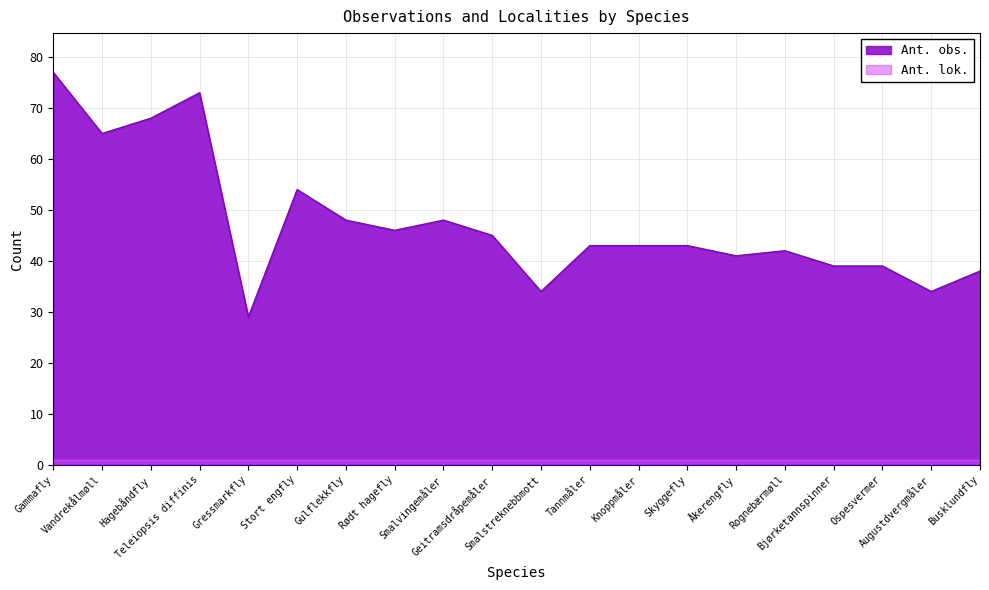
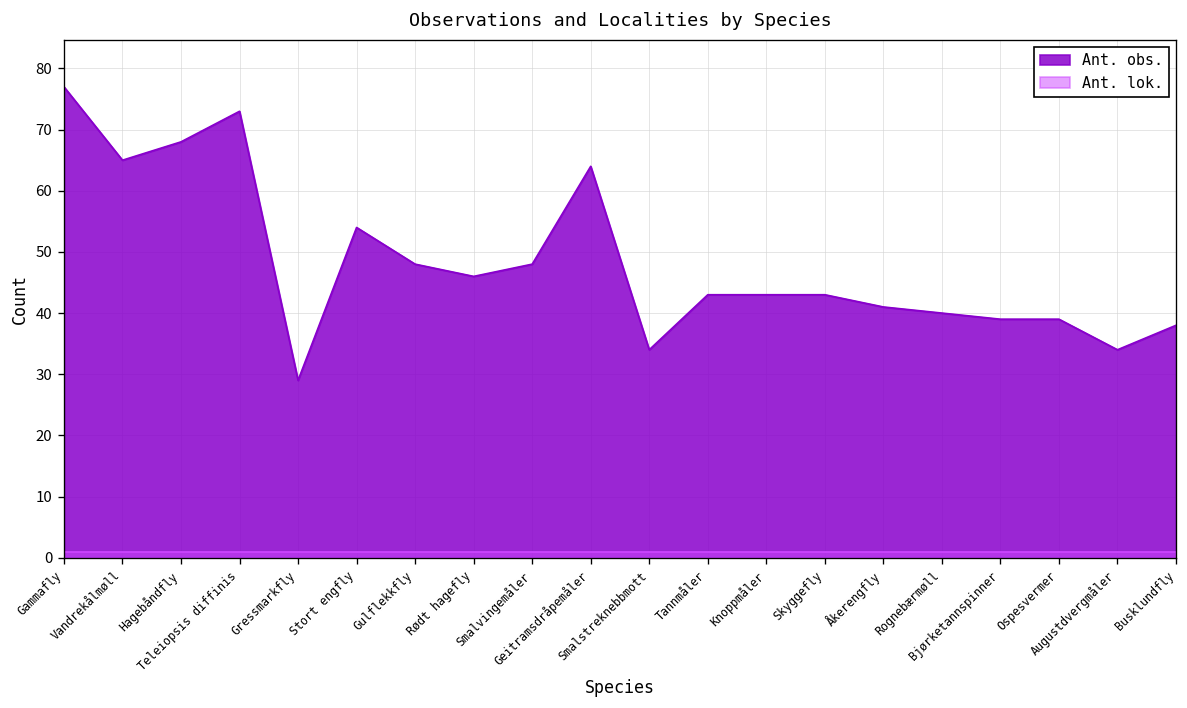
Ant. obs., Geitramsdråpemåler: 45 -> 64
Ant. obs., Rognebærmøll: 42 -> 40
